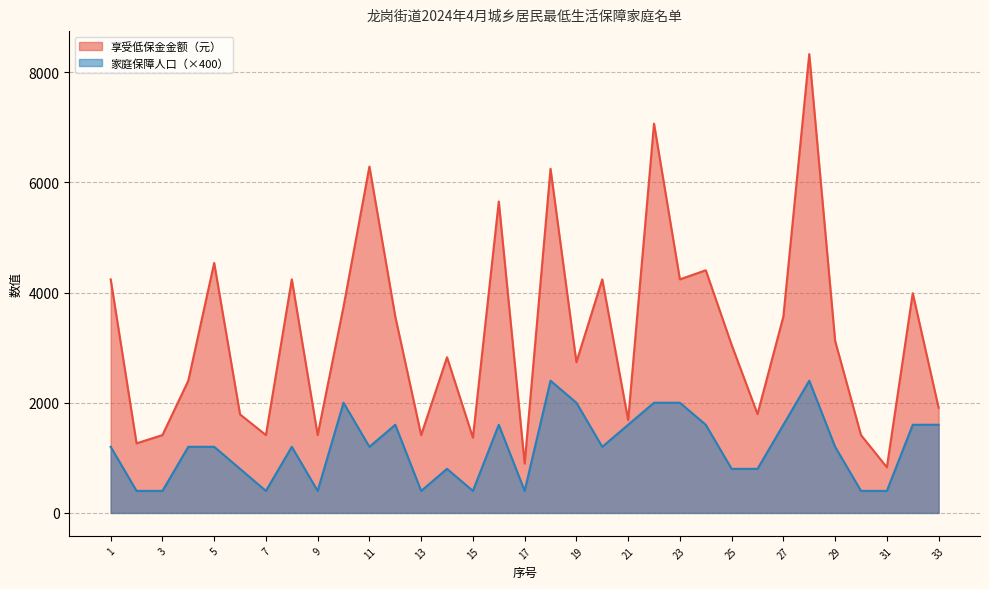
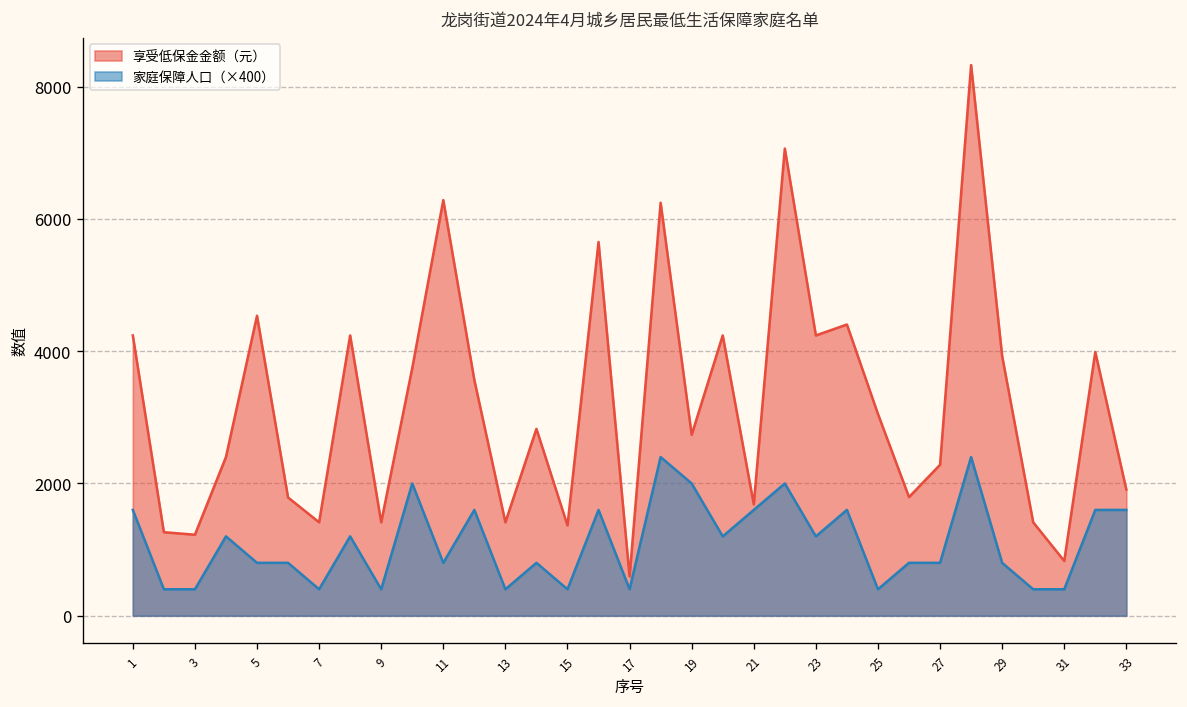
家庭保障人口（×400）, 1: 1200 -> 1600
享受低保金金额（元）, 3: 1400 -> 1200
家庭保障人口（×400）, 5: 1200 -> 800
家庭保障人口（×400）, 11: 1200 -> 800
享受低保金金额（元）, 17: 900 -> 600
家庭保障人口（×400）, 23: 2000 -> 1200
家庭保障人口（×400）, 25: 800 -> 400
享受低保金金额（元）, 27: 3600 -> 2300
家庭保障人口（×400）, 27: 1600 -> 800
享受低保金金额（元）, 29: 3100 -> 3900
家庭保障人口（×400）, 29: 1200 -> 800
